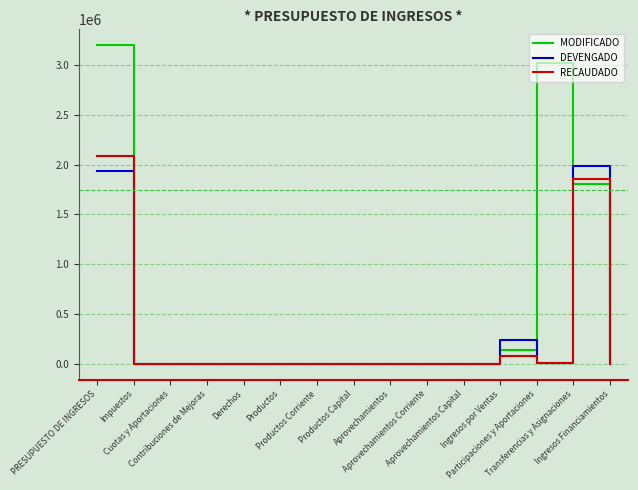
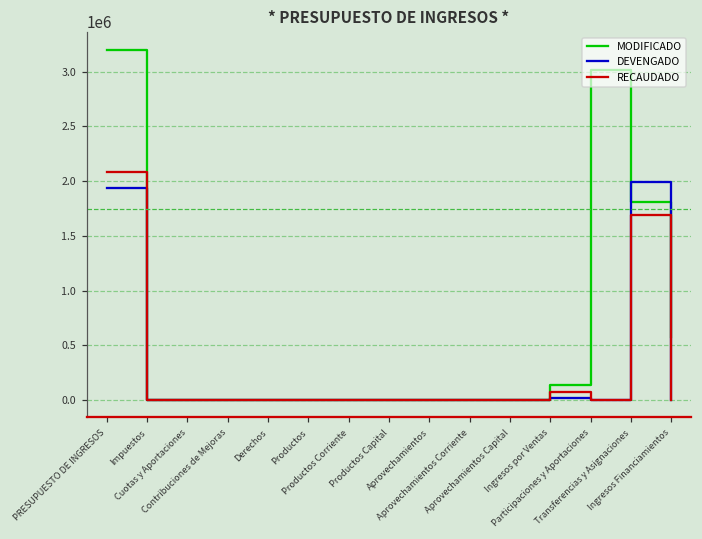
DEVENGADO, Ingresos por Ventas: 200000 -> 0
RECAUDADO, Transferencias y Asignaciones: 1900000 -> 1700000
